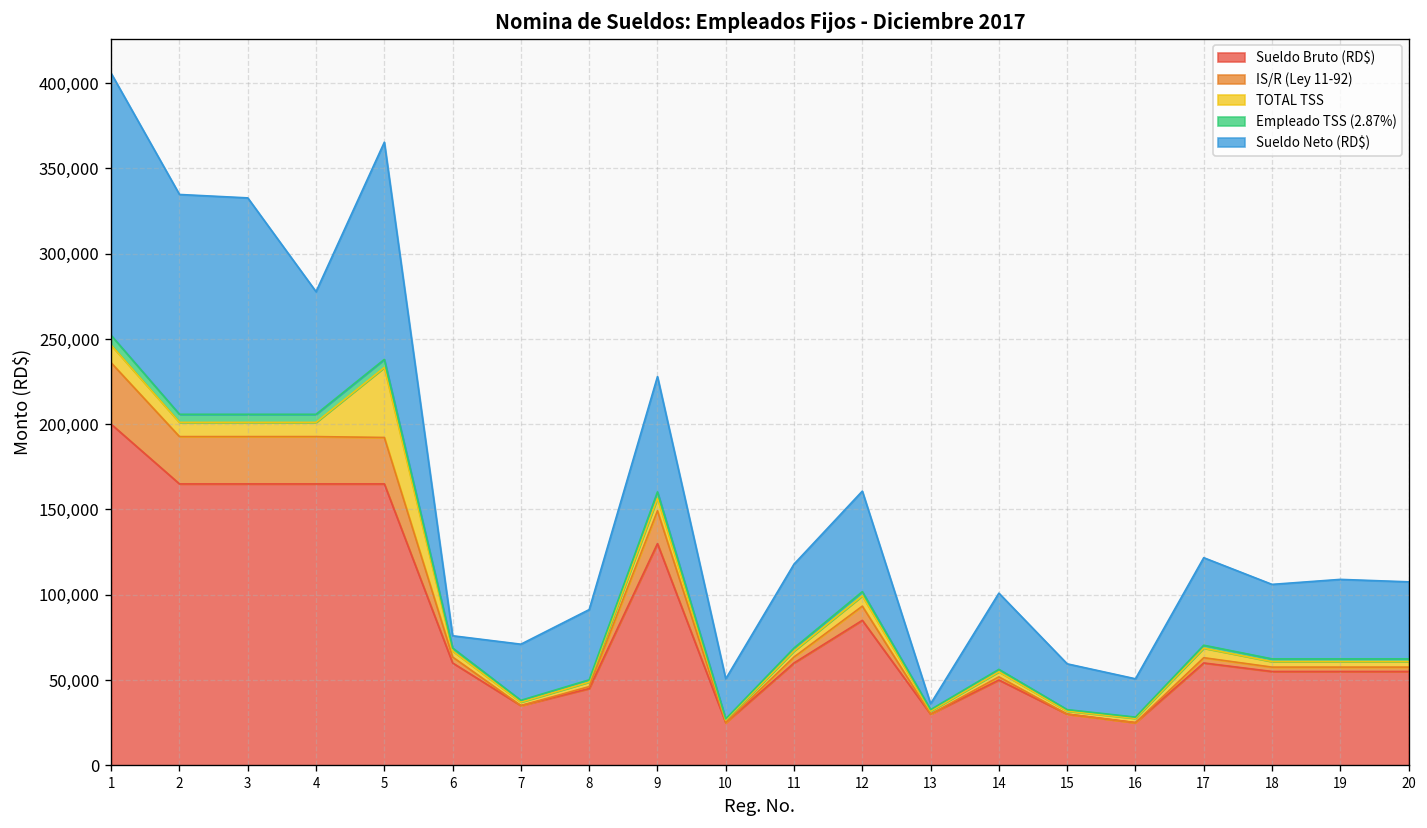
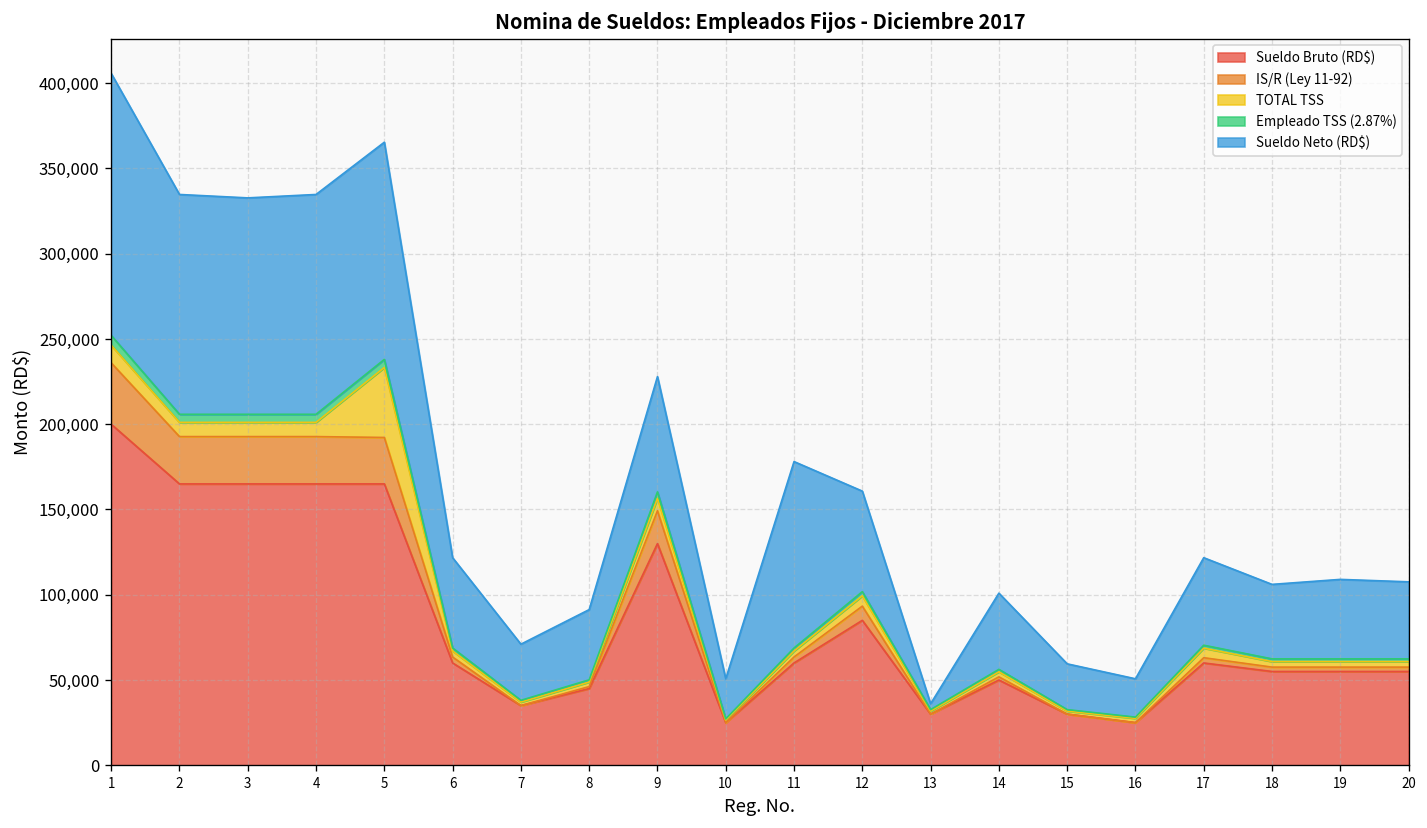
Sueldo Neto (RD$), 4: 72,000 -> 129,000
Sueldo Neto (RD$), 6: 7,000 -> 53,000
Sueldo Neto (RD$), 11: 49,000 -> 109,000
